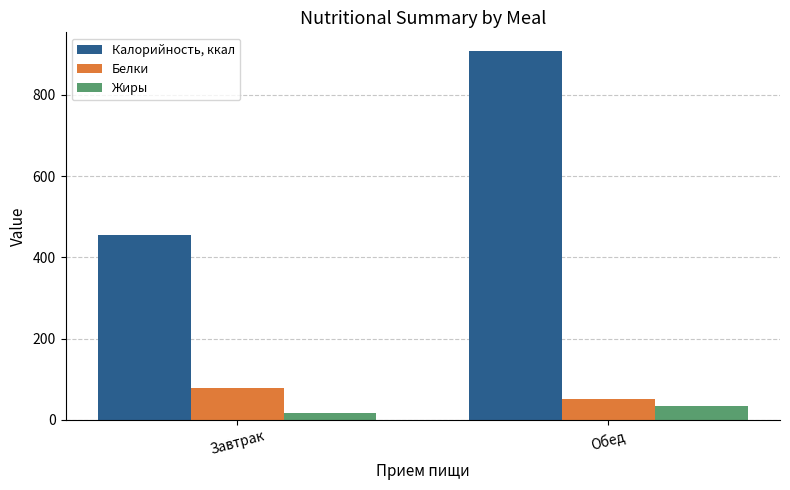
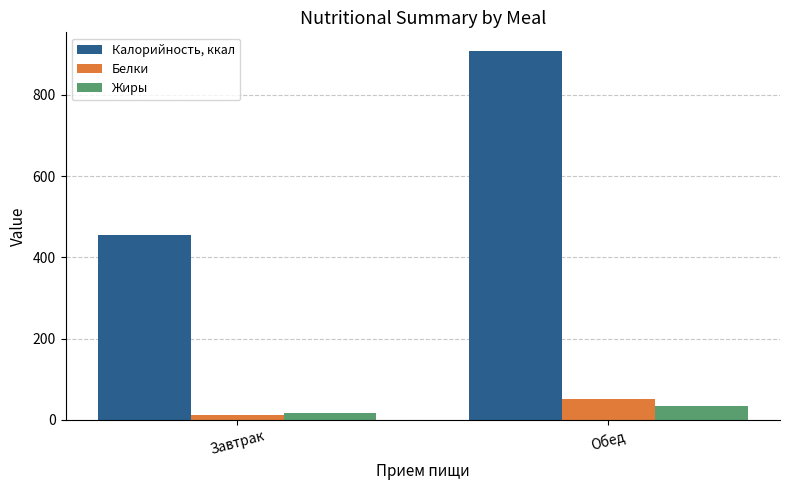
Белки, Завтрак: 80 -> 10
